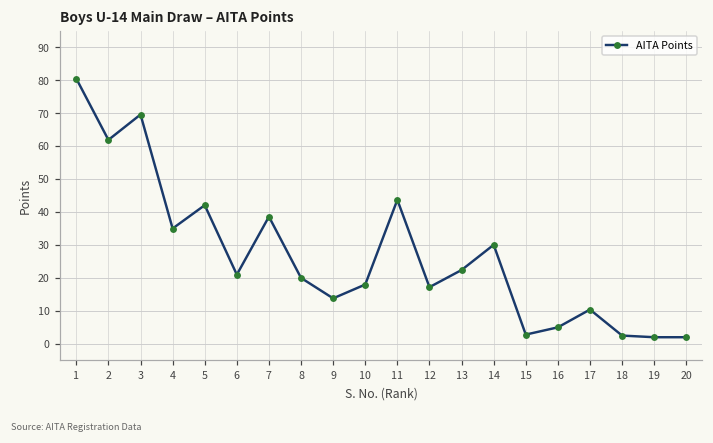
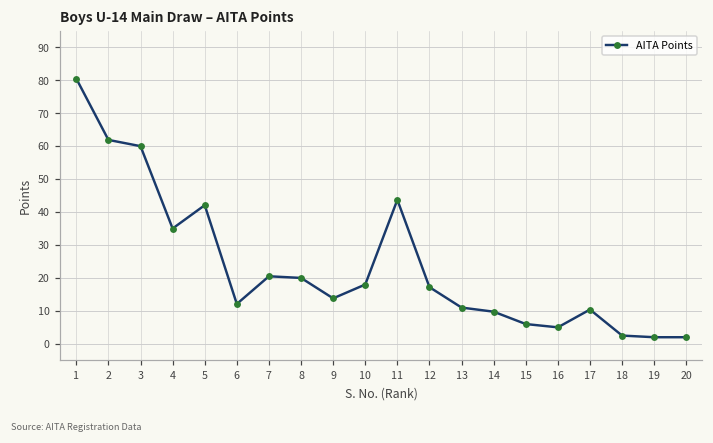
3: 70 -> 60
6: 21 -> 12
7: 39 -> 21
13: 22 -> 11
14: 30 -> 10
15: 3 -> 6
